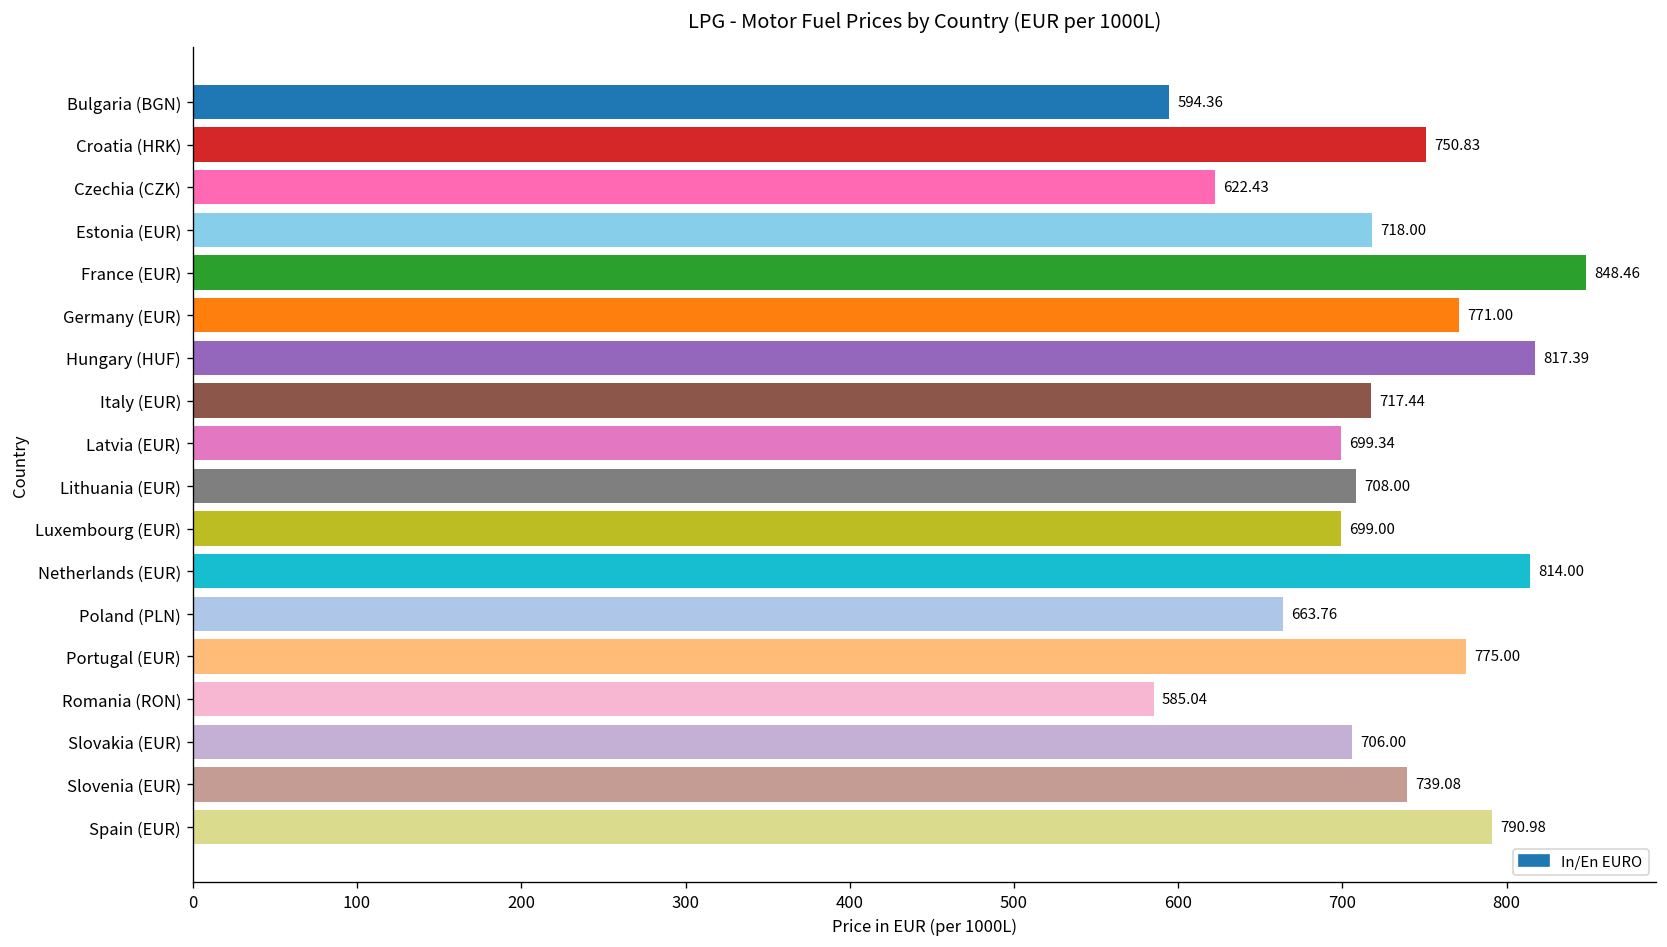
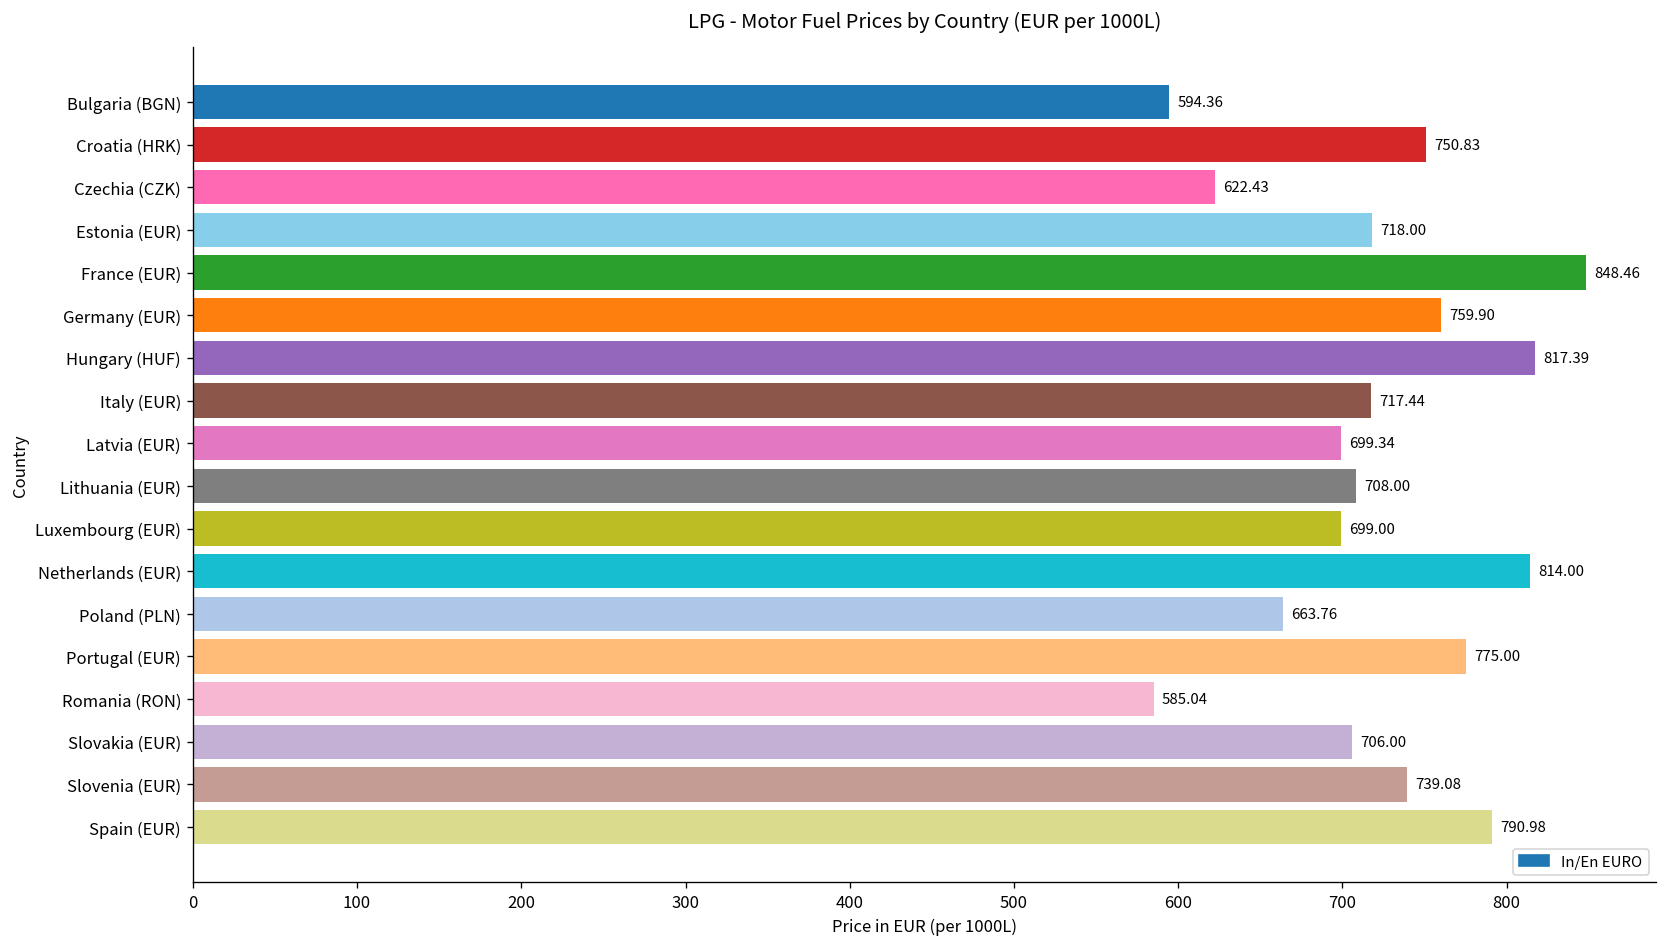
Germany (EUR): 771.00 -> 759.90
